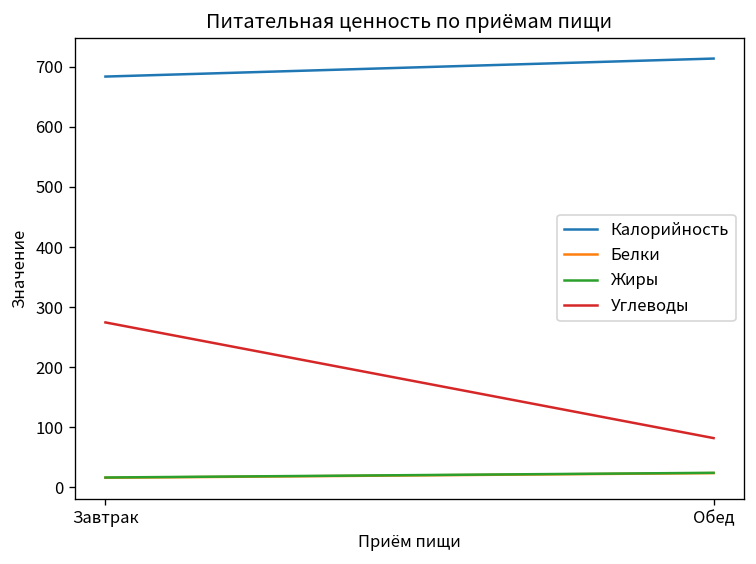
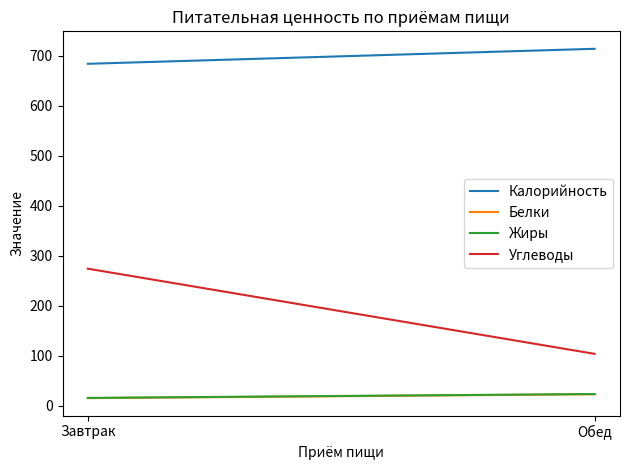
Углеводы, Обед: 80 -> 100
